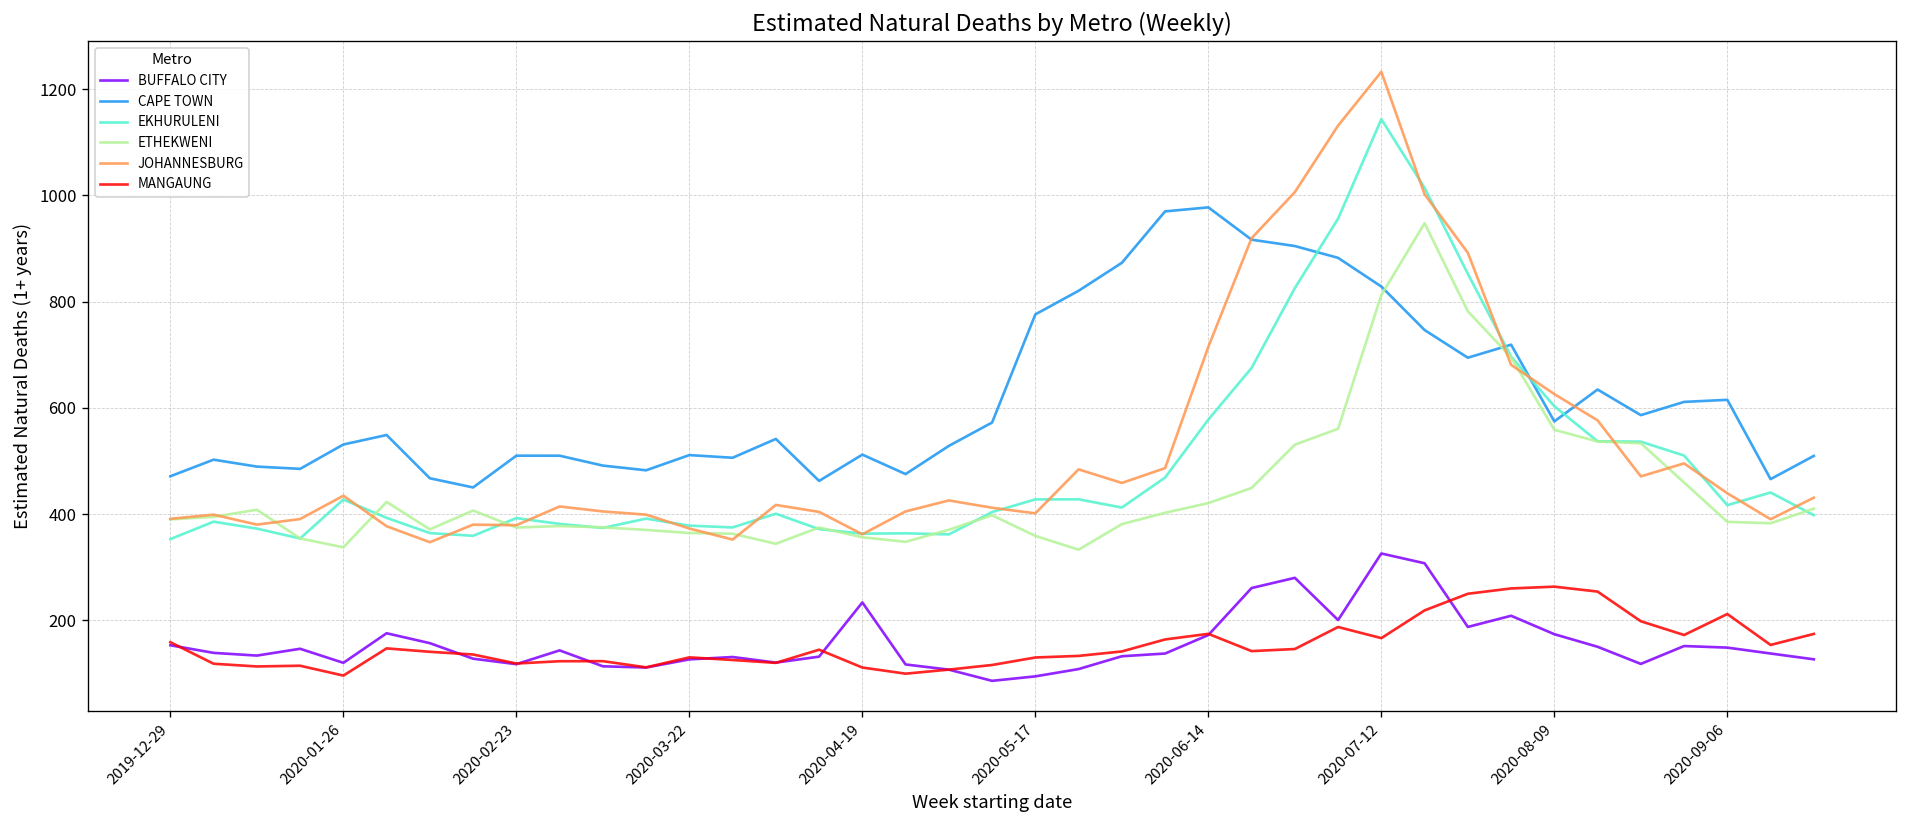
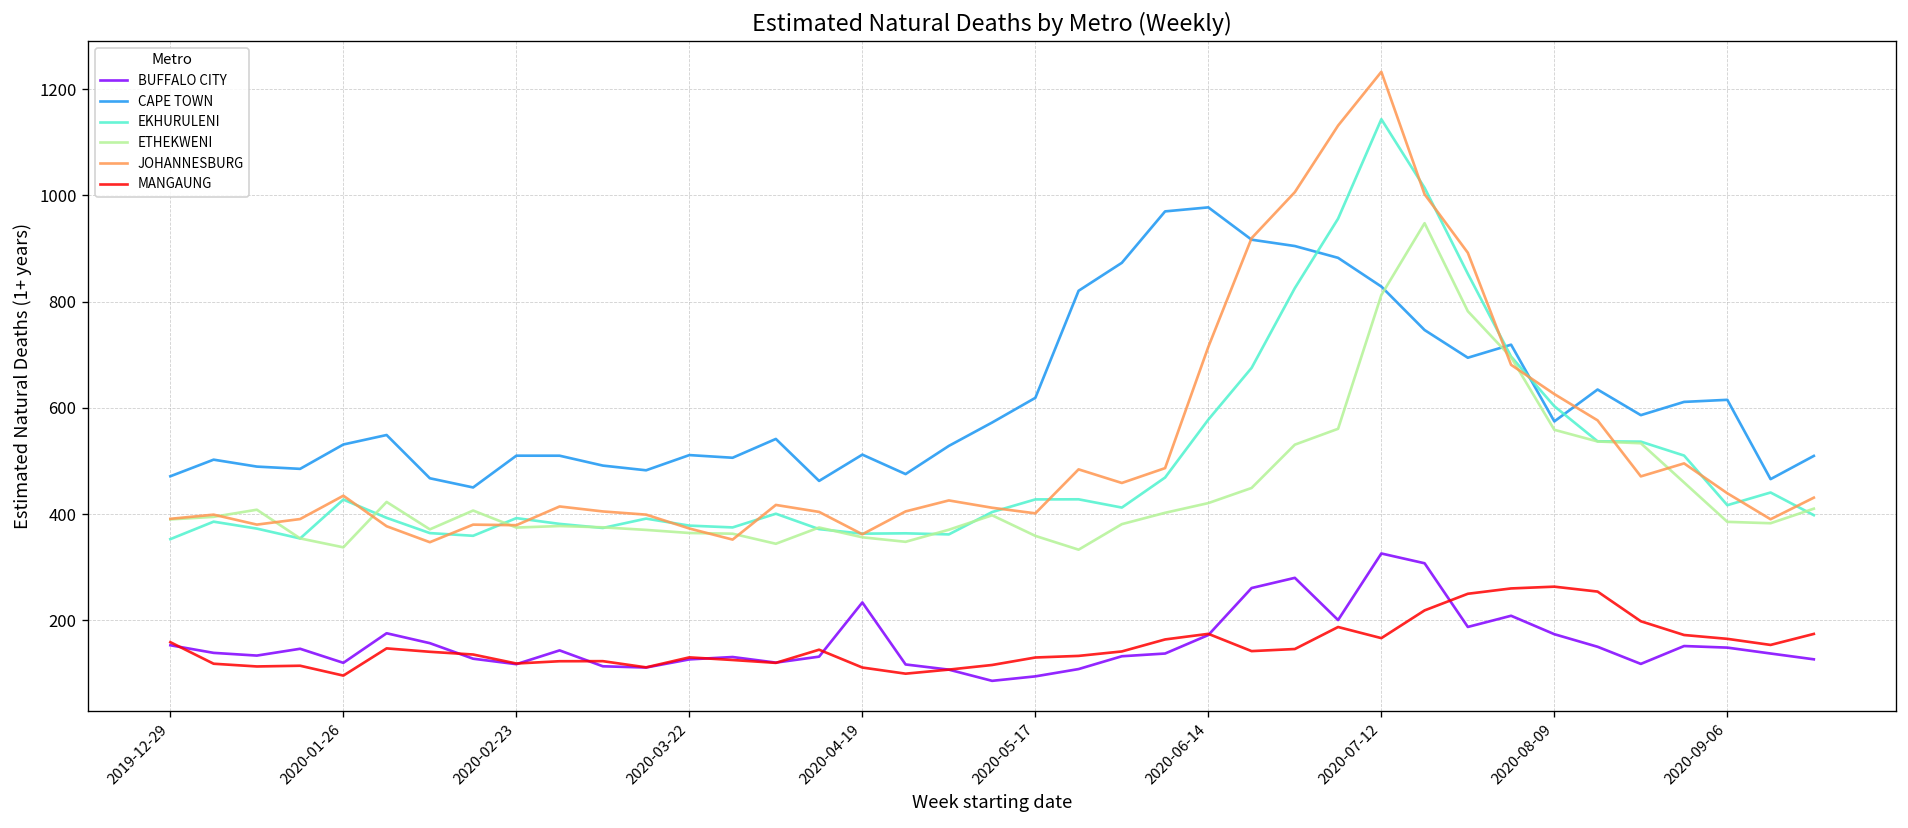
CAPE TOWN, 2020-05-17: 780 -> 620
MANGAUNG, 2020-09-06: 210 -> 170
